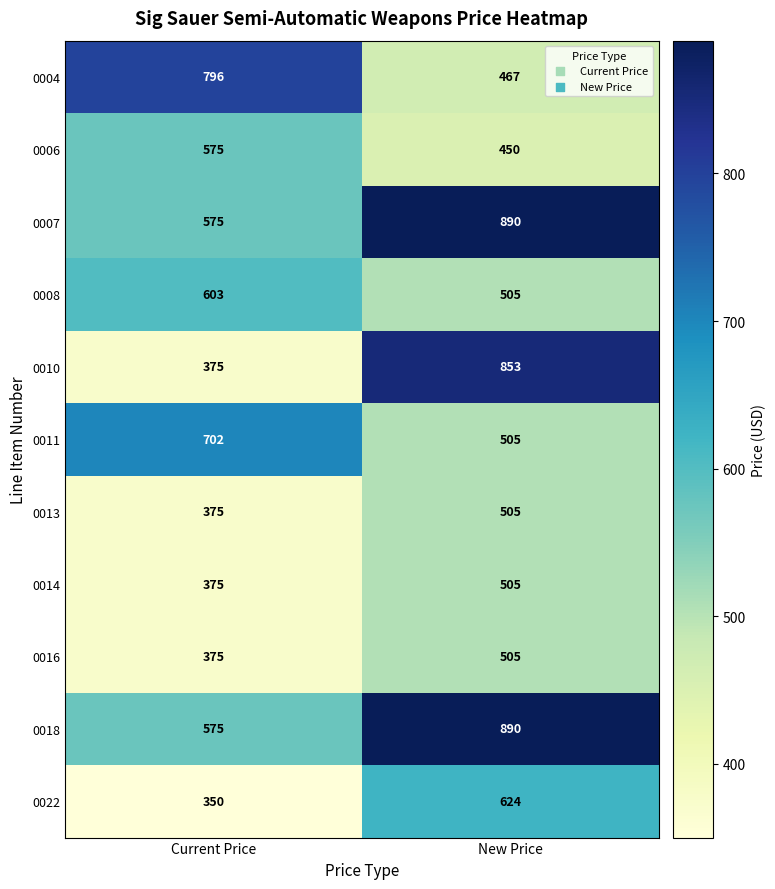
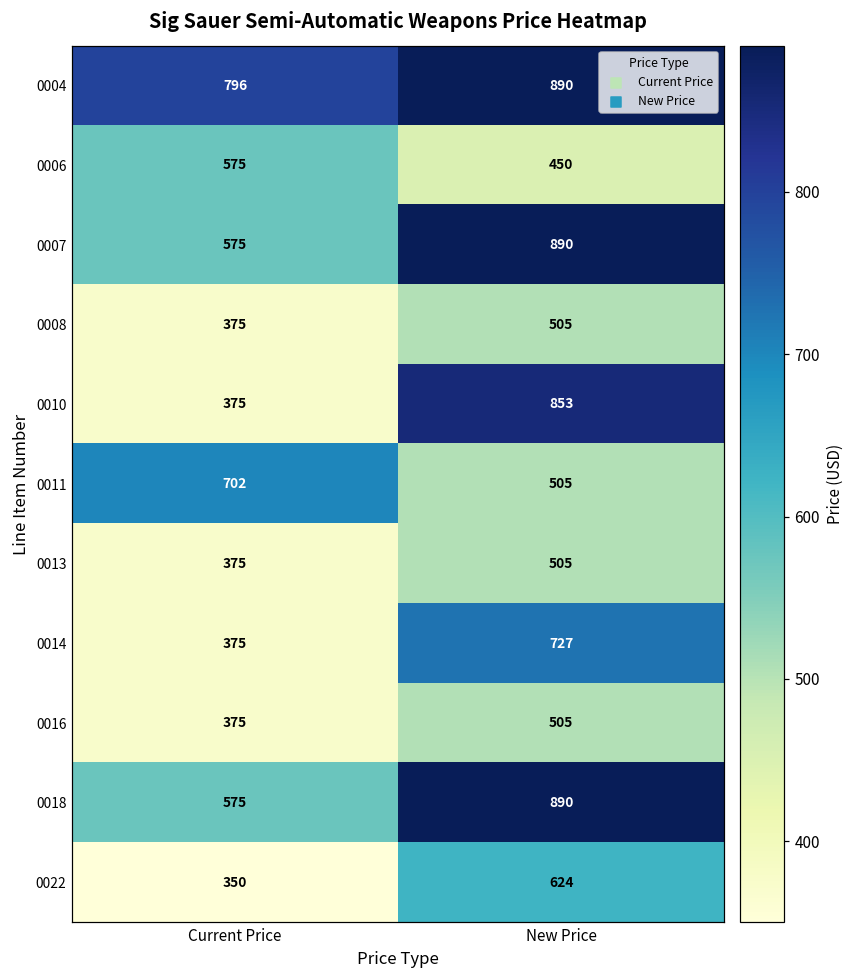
0004, New Price: 467 -> 890
0008, Current Price: 603 -> 375
0014, New Price: 505 -> 727
